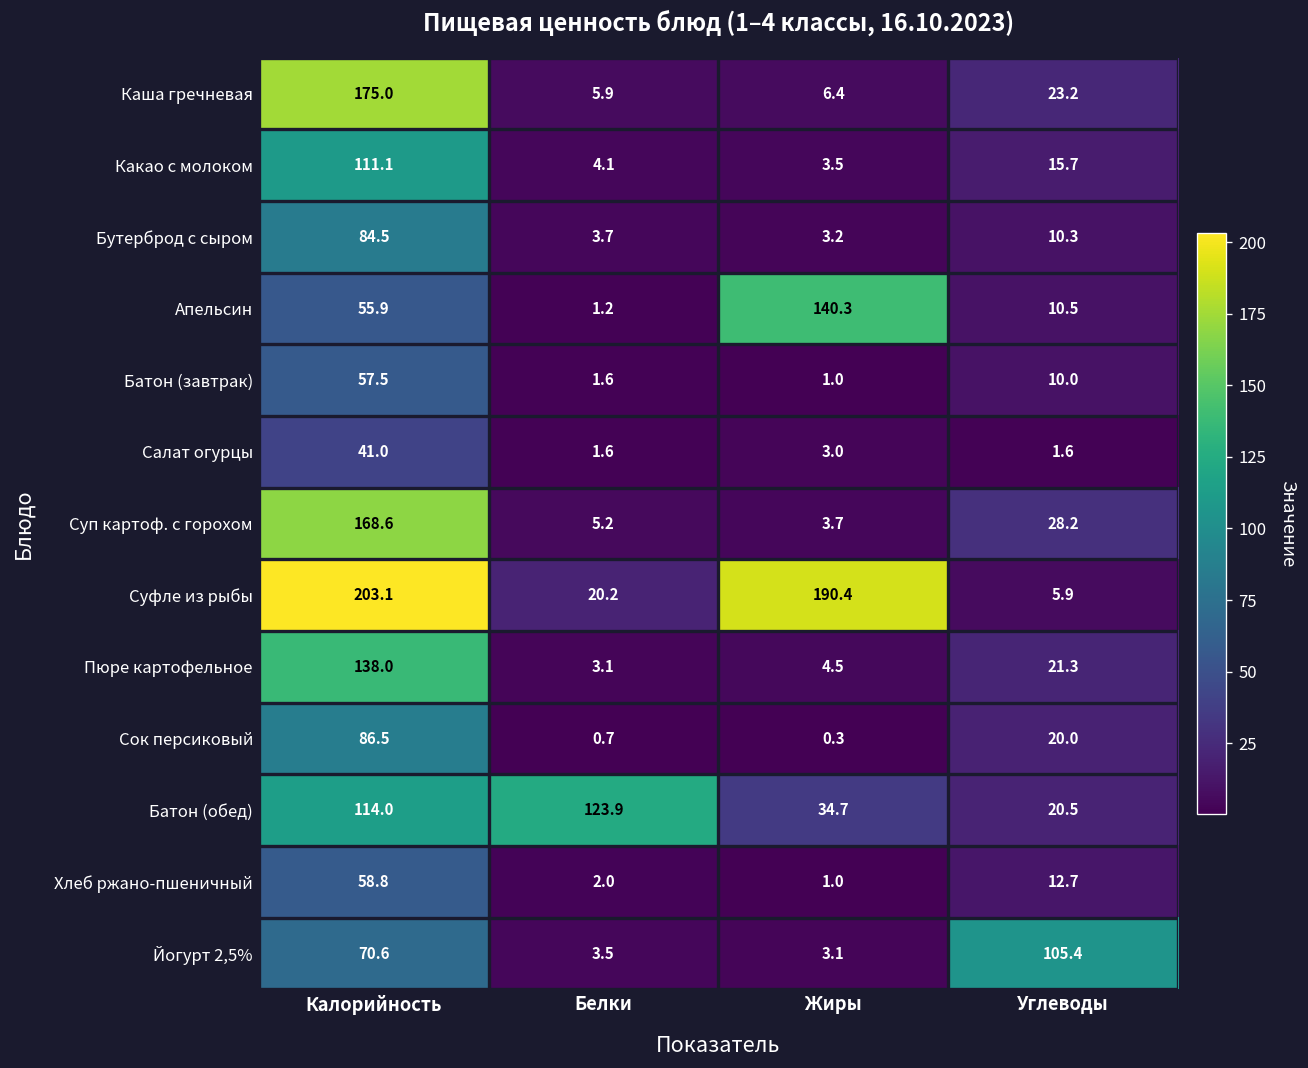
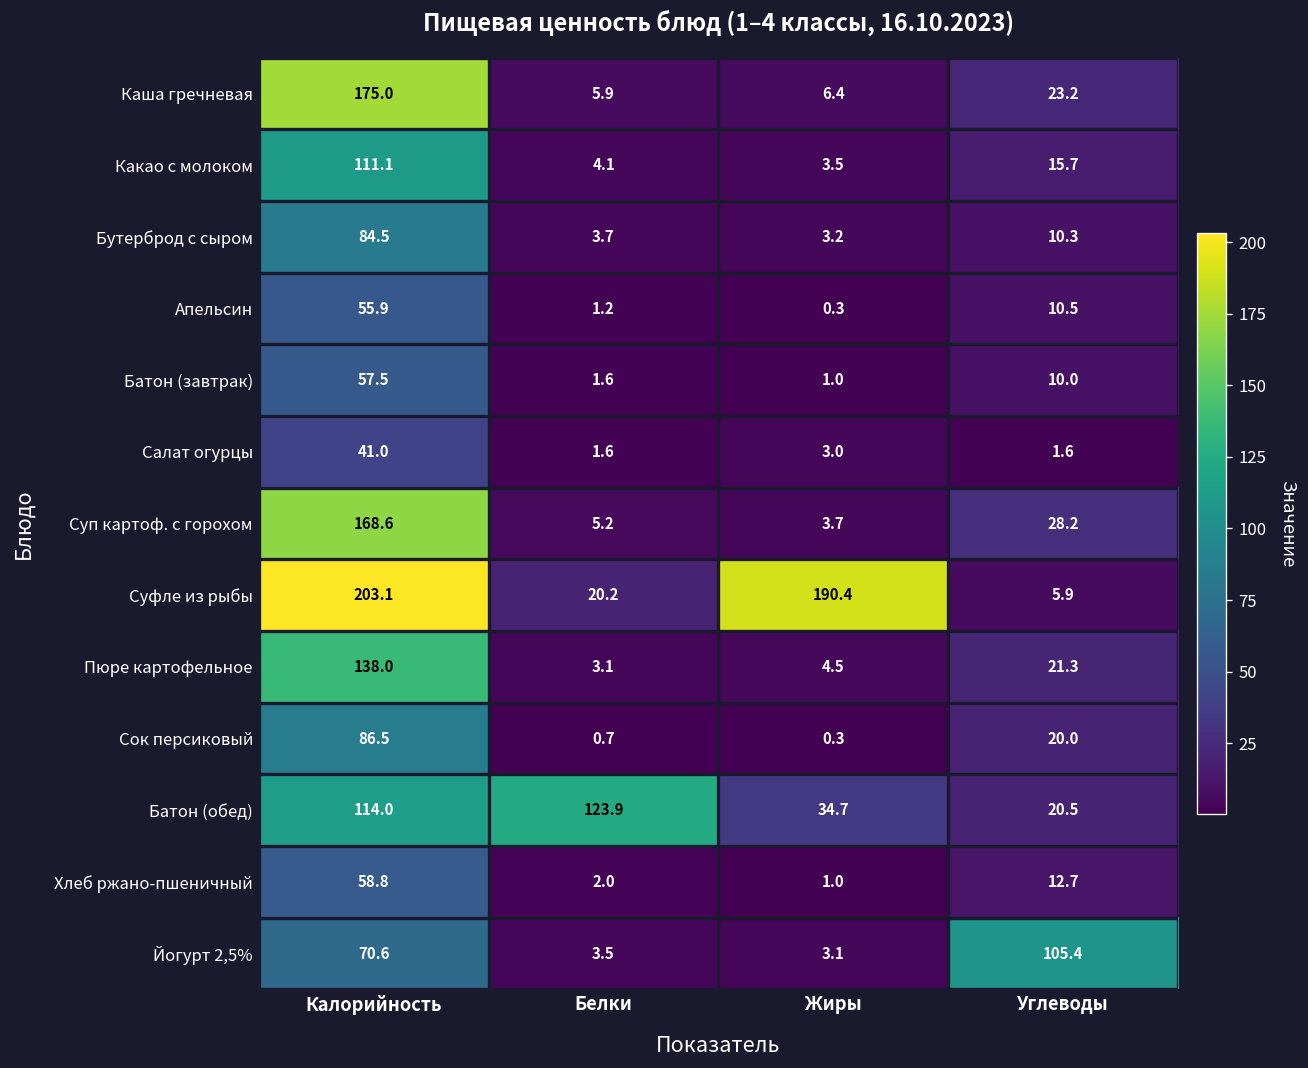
Апельсин, Жиры: 140.3 -> 0.3
